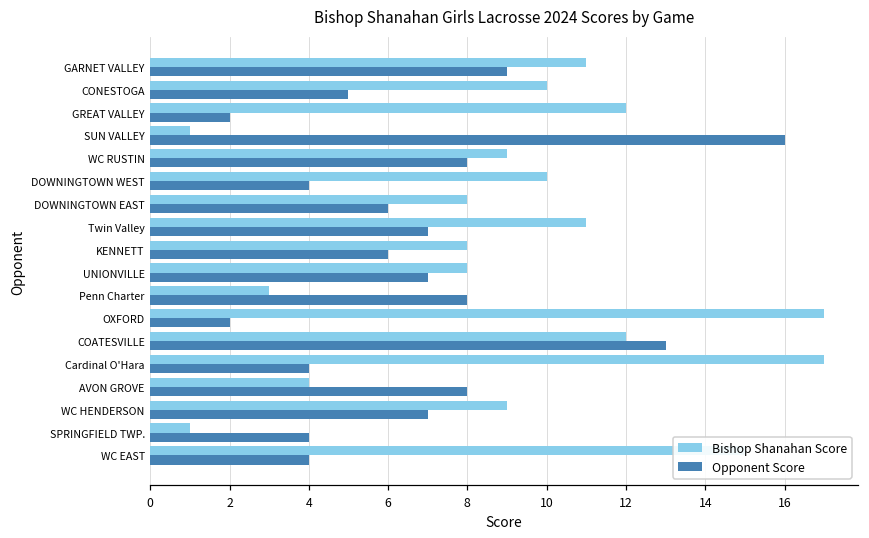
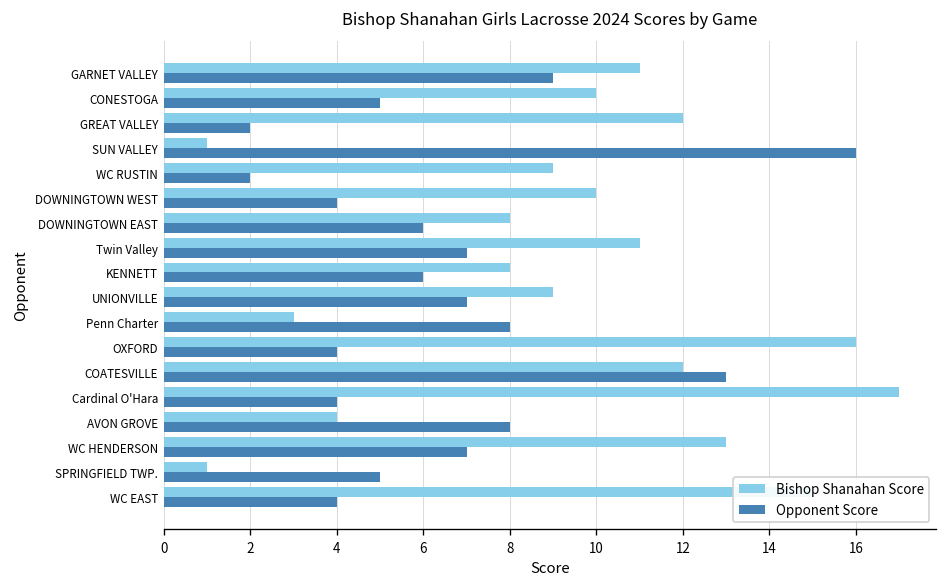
Opponent Score, WC RUSTIN: 8 -> 2
Bishop Shanahan Score, UNIONVILLE: 8 -> 9
Bishop Shanahan Score, OXFORD: 17 -> 16
Opponent Score, OXFORD: 2 -> 4
Bishop Shanahan Score, WC HENDERSON: 9 -> 13
Opponent Score, SPRINGFIELD TWP.: 4 -> 5
